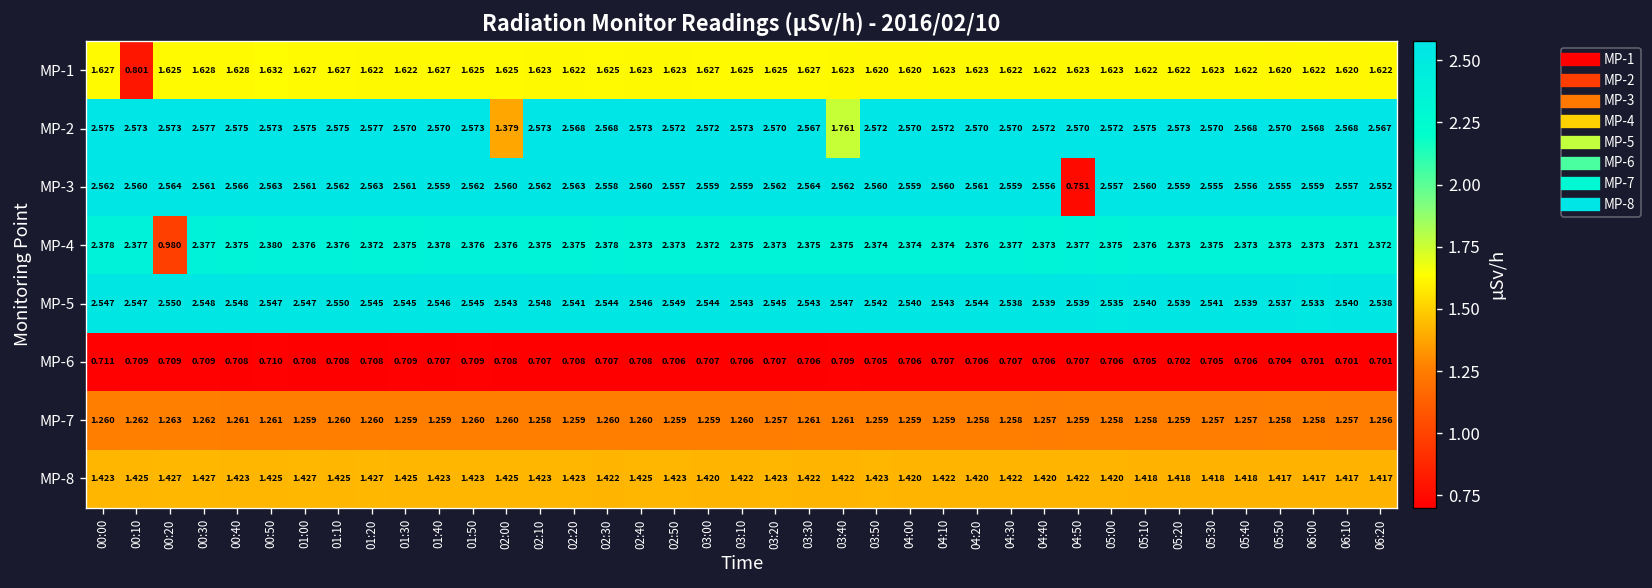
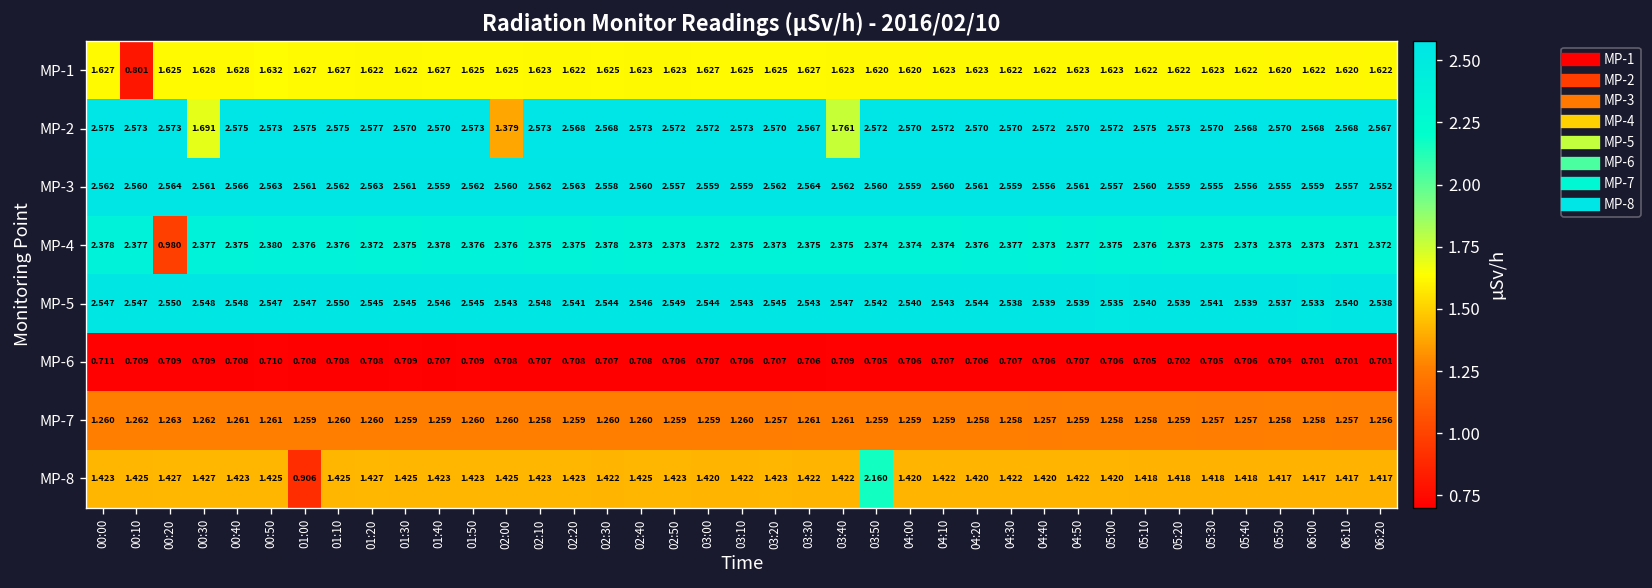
MP-2, 00:30: 2.577 -> 1.691
MP-3, 04:50: 0.751 -> 2.561
MP-8, 01:00: 1.427 -> 0.906
MP-8, 03:50: 1.423 -> 2.160
